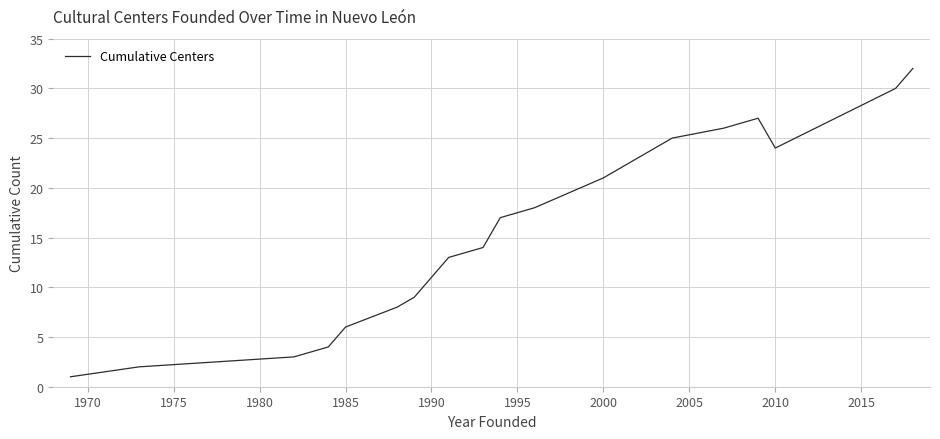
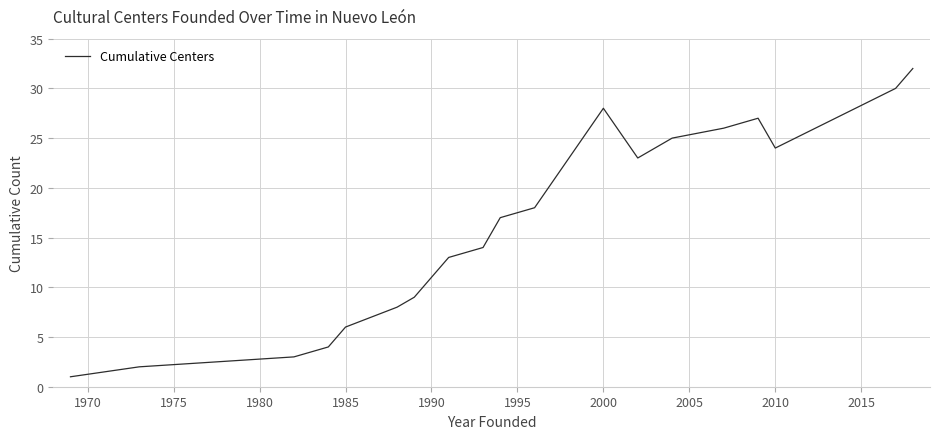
2000: 21 -> 28
